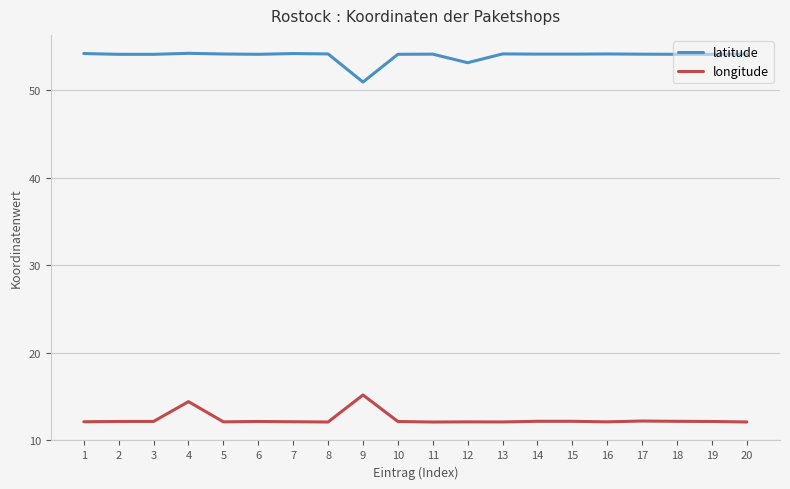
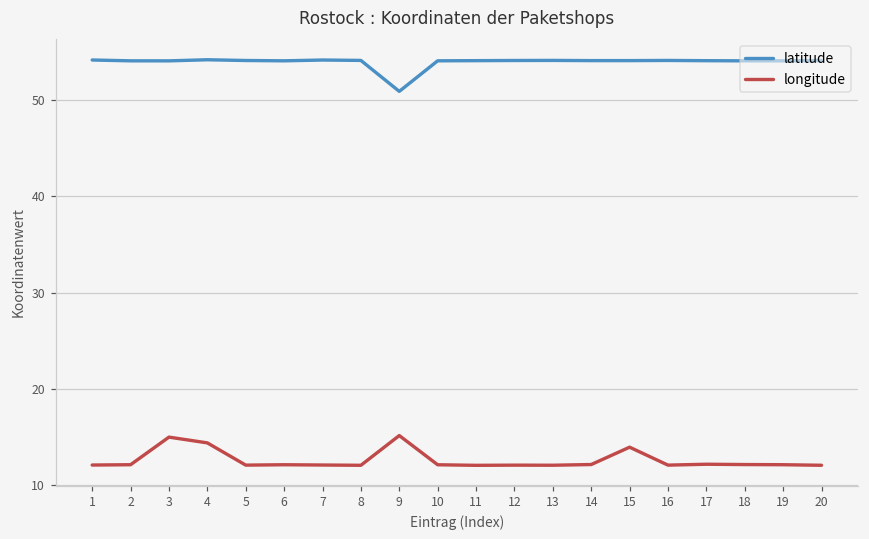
longitude, 3: 12 -> 15
latitude, 12: 53 -> 54
longitude, 15: 12 -> 14
